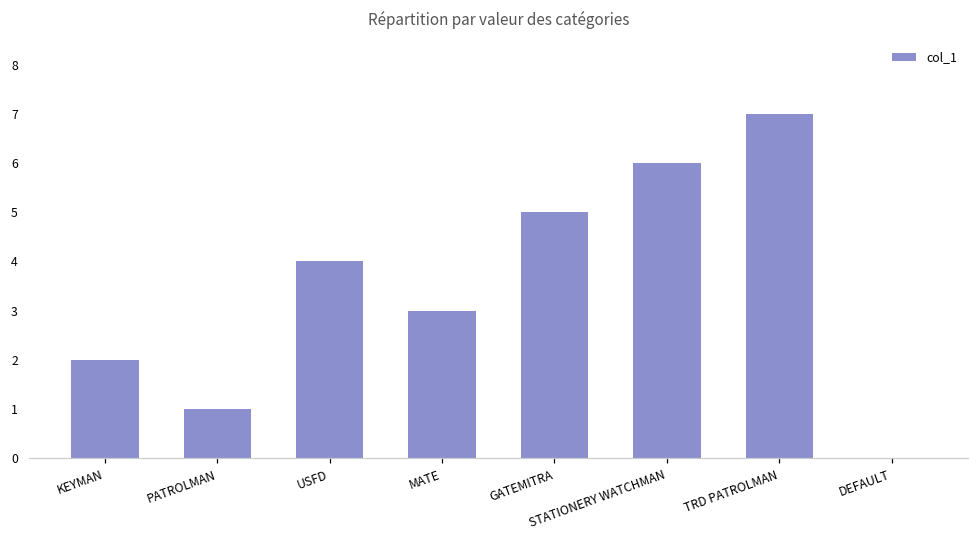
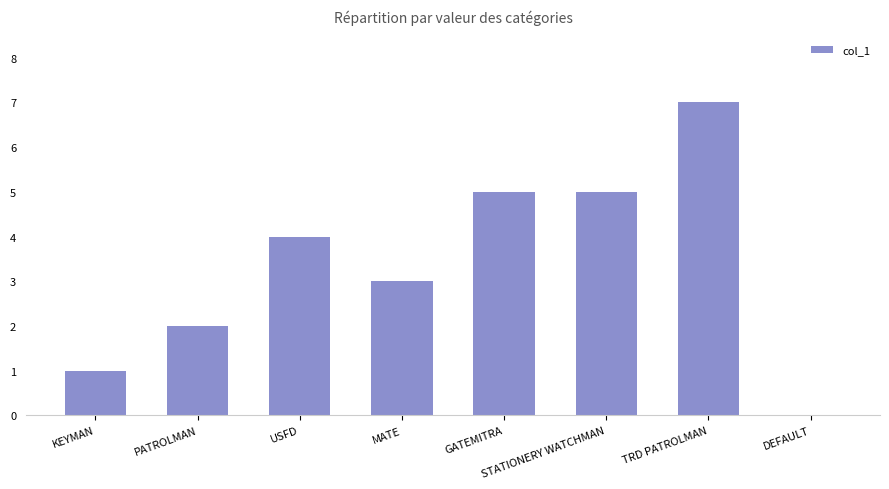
KEYMAN: 2 -> 1
PATROLMAN: 1 -> 2
STATIONERY WATCHMAN: 6 -> 5
